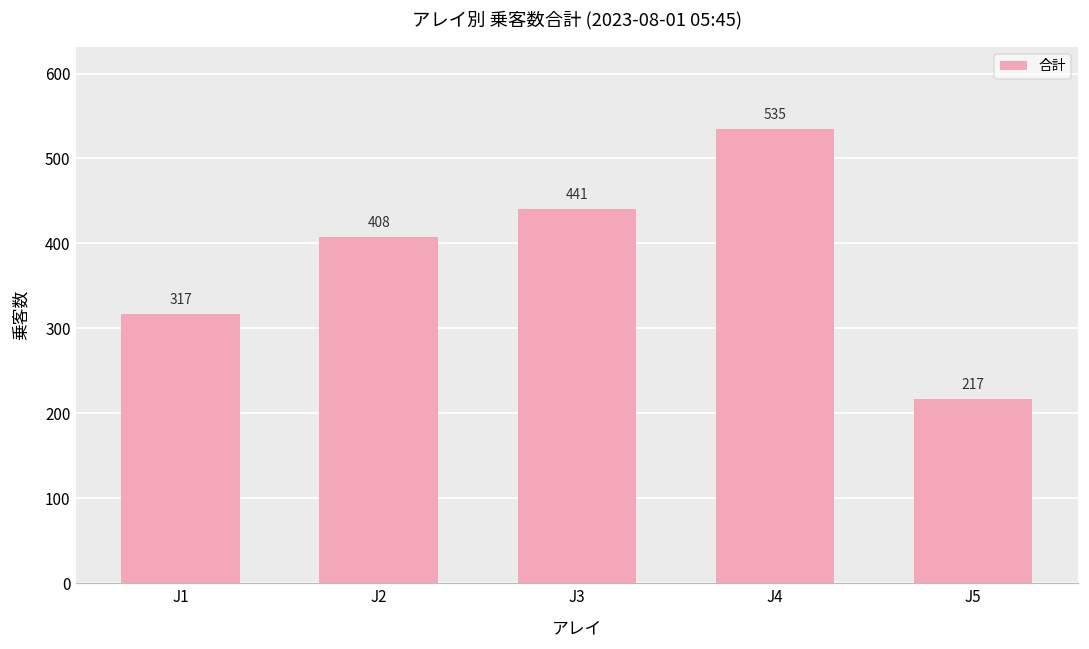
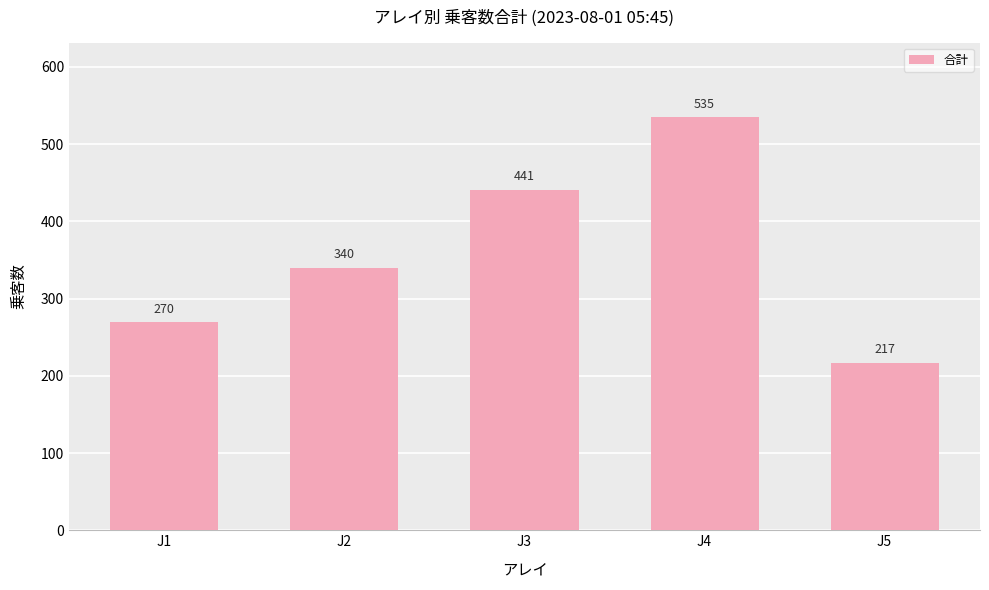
J1: 317 -> 270
J2: 408 -> 340
